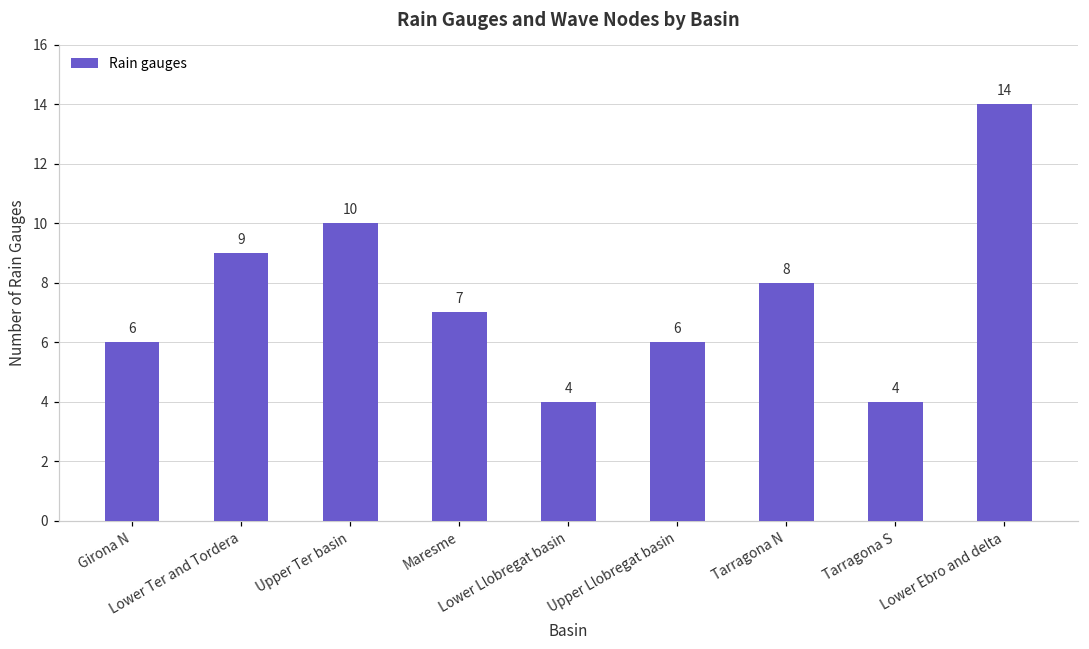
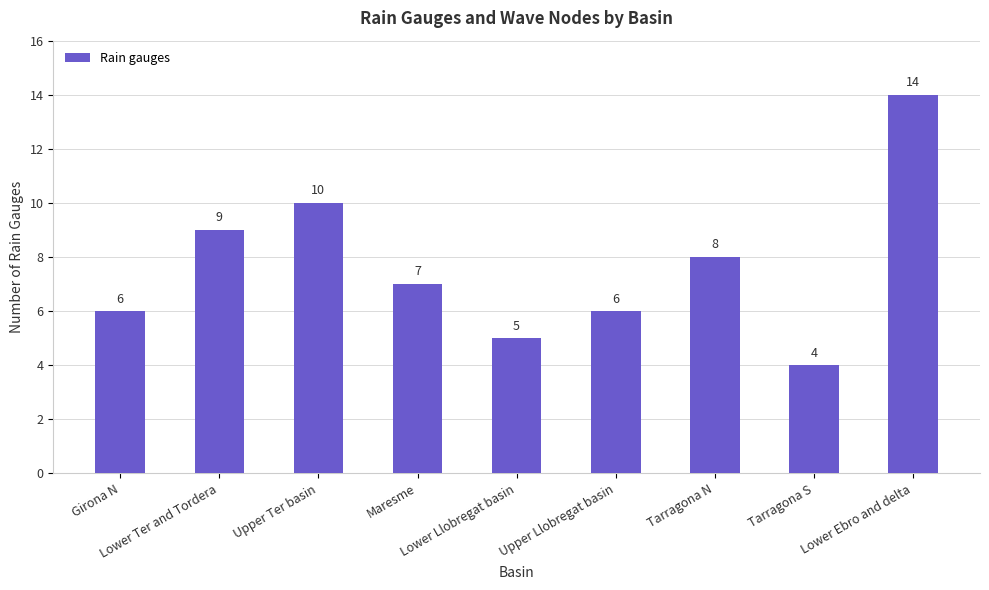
Lower Llobregat basin: 4 -> 5
